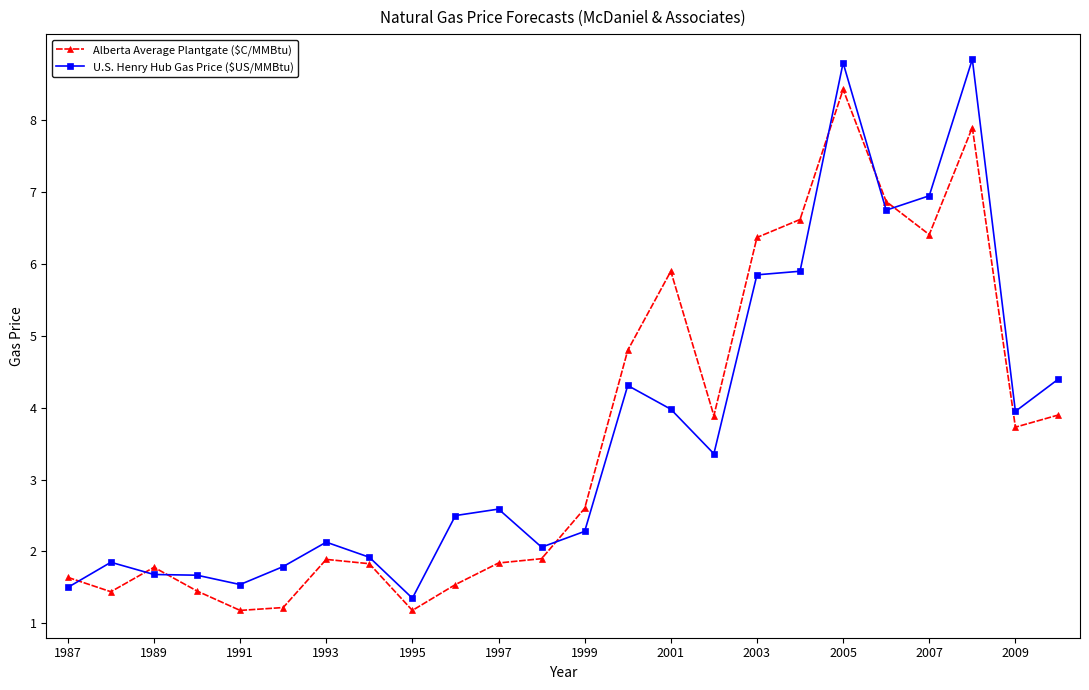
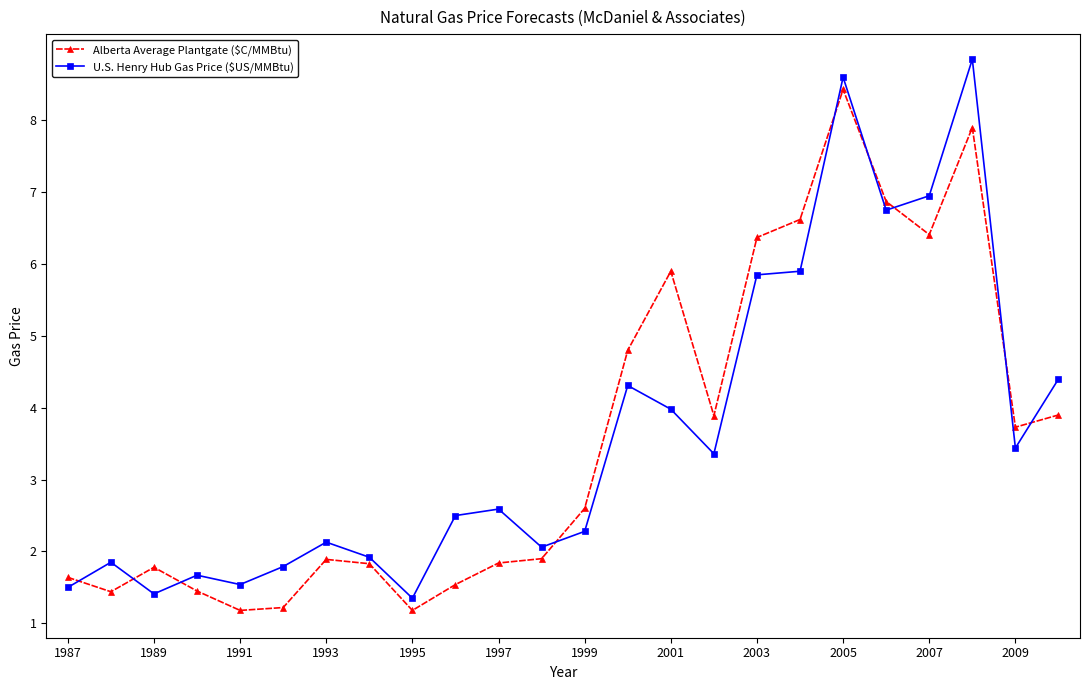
U.S. Henry Hub Gas Price ($US/MMBtu), 1989: 1.7 -> 1.4
U.S. Henry Hub Gas Price ($US/MMBtu), 2005: 8.8 -> 8.6
U.S. Henry Hub Gas Price ($US/MMBtu), 2009: 4.0 -> 3.4
